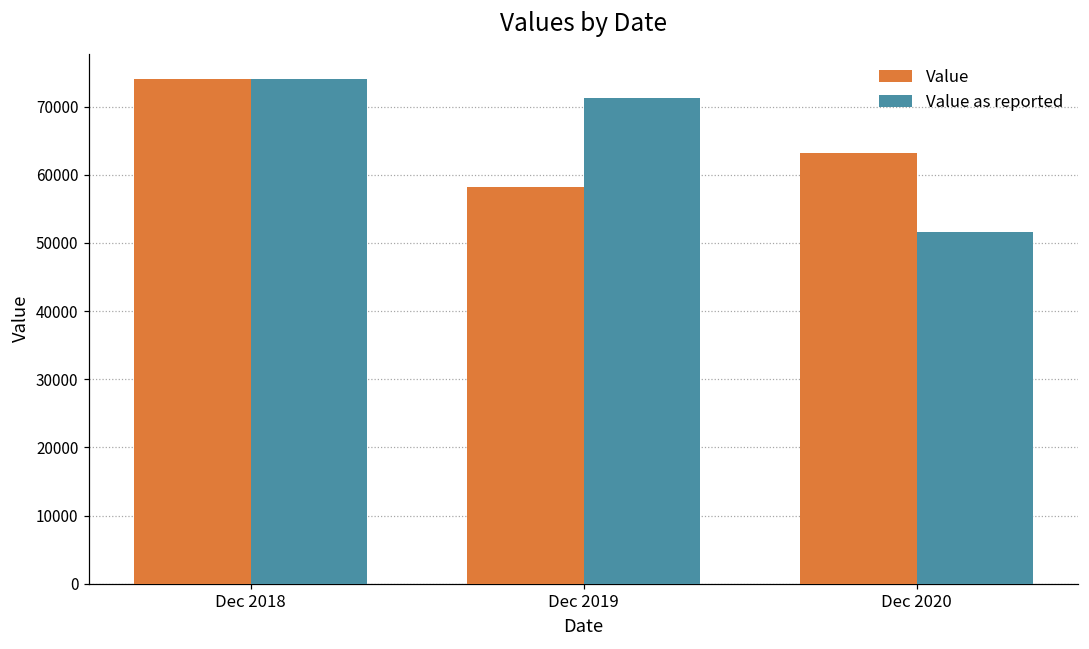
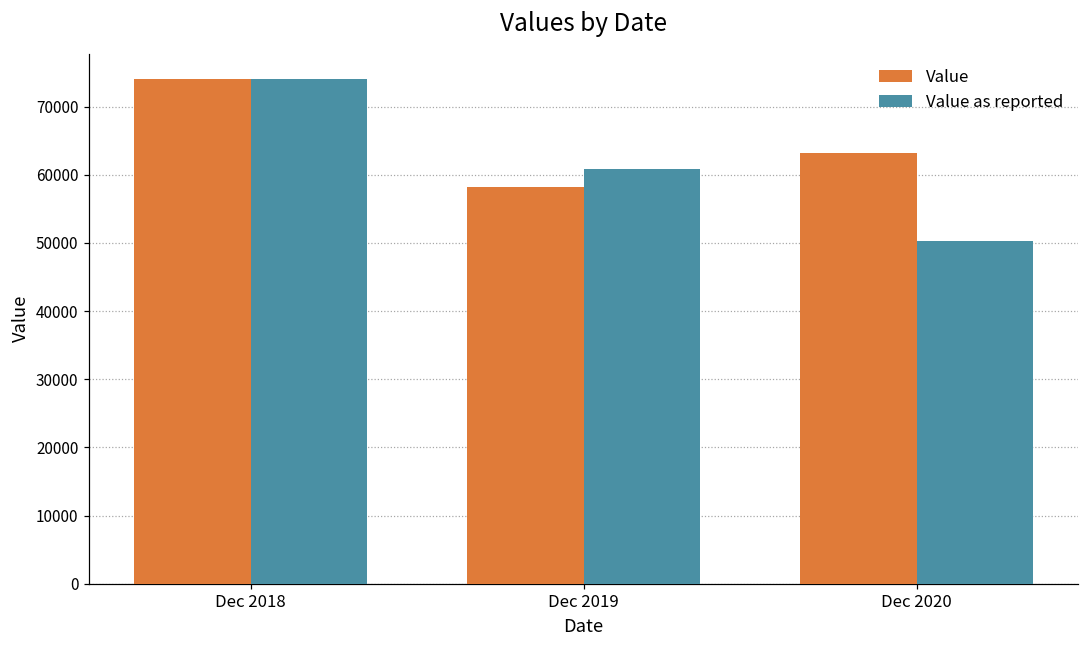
Value as reported, Dec 2019: 71000 -> 61000
Value as reported, Dec 2020: 52000 -> 50000
